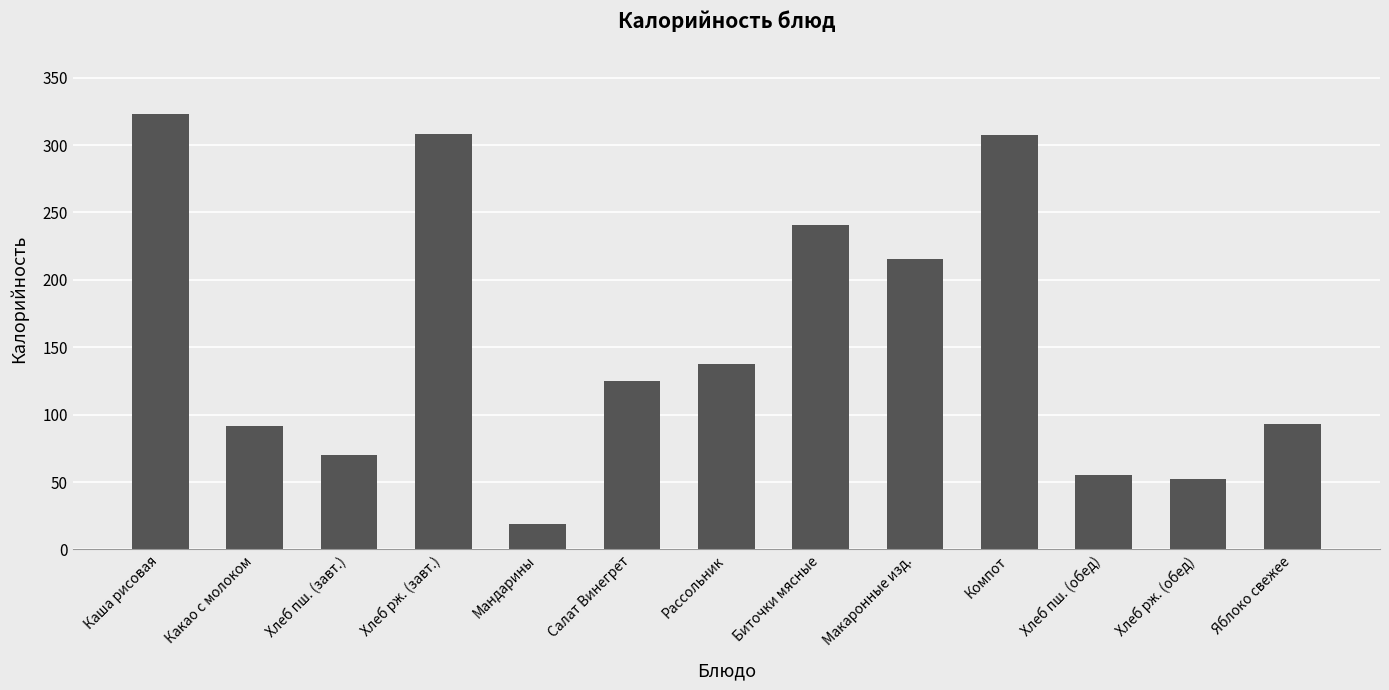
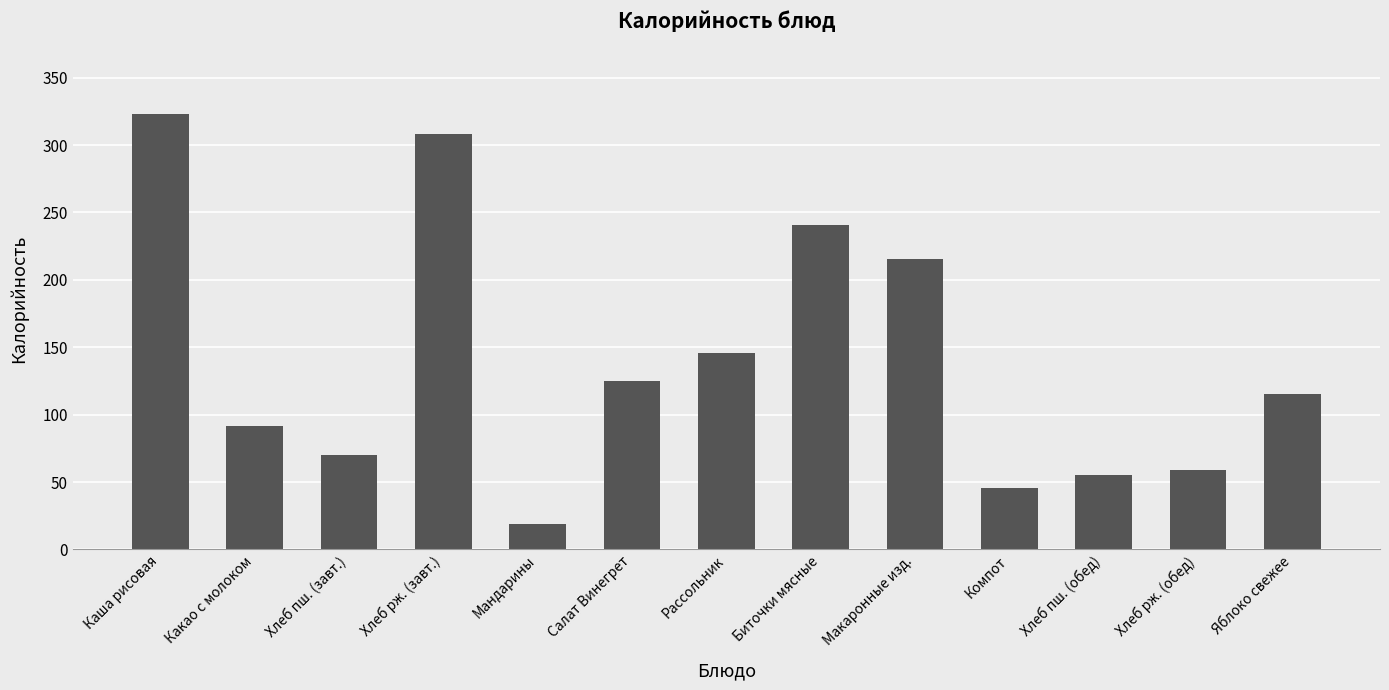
Рассольник: 138 -> 146
Компот: 307 -> 45
Хлеб рж. (обед): 52 -> 59
Яблоко свежее: 93 -> 116
